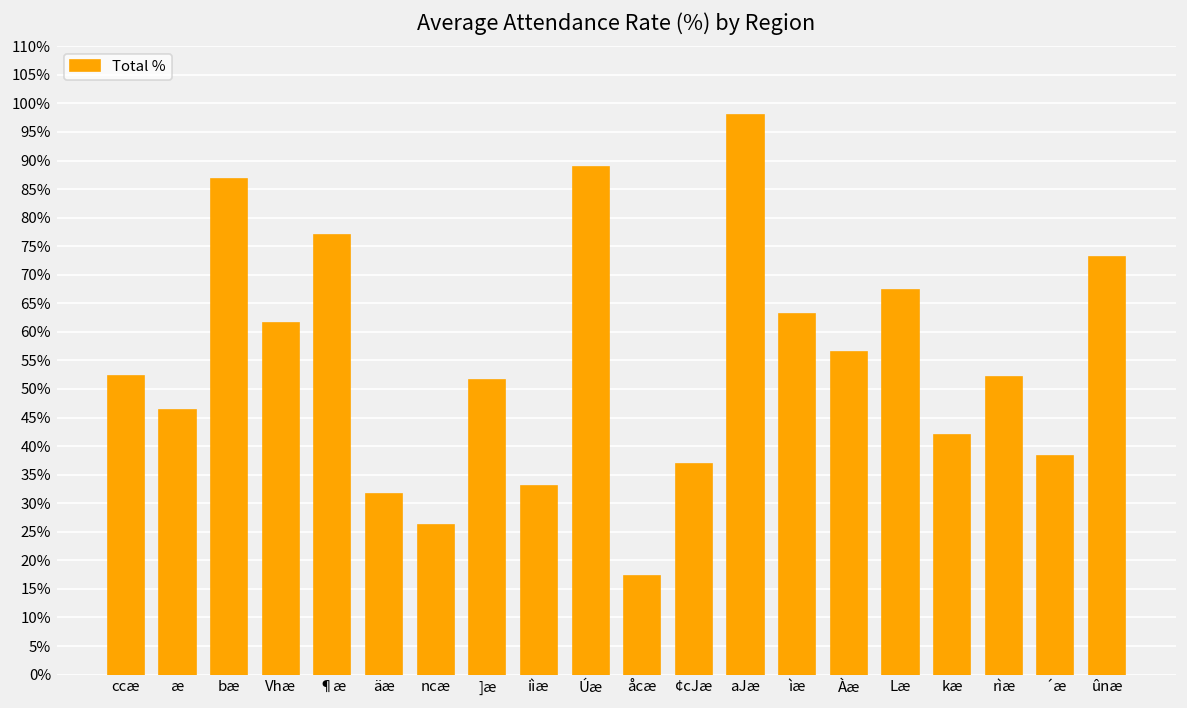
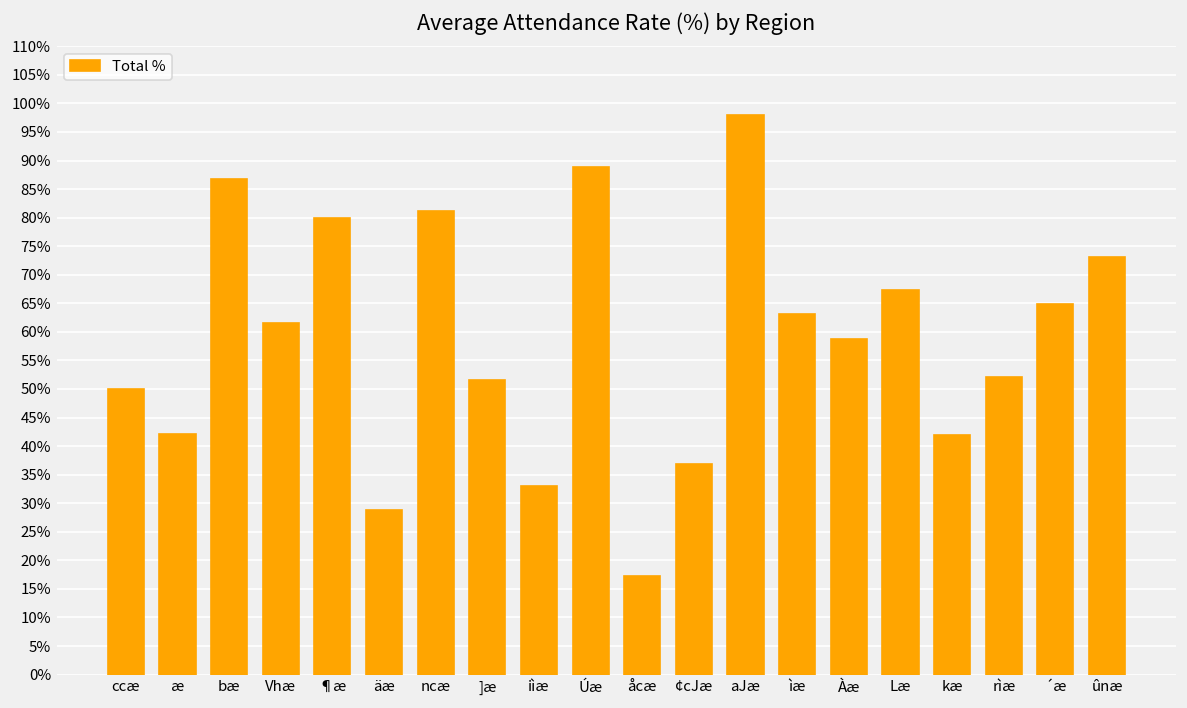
ccæ: 52% -> 50%
æ: 46% -> 42%
¶æ: 77% -> 80%
äæ: 32% -> 29%
ncæ: 26% -> 81%
Àæ: 56% -> 59%
´æ: 38% -> 65%
